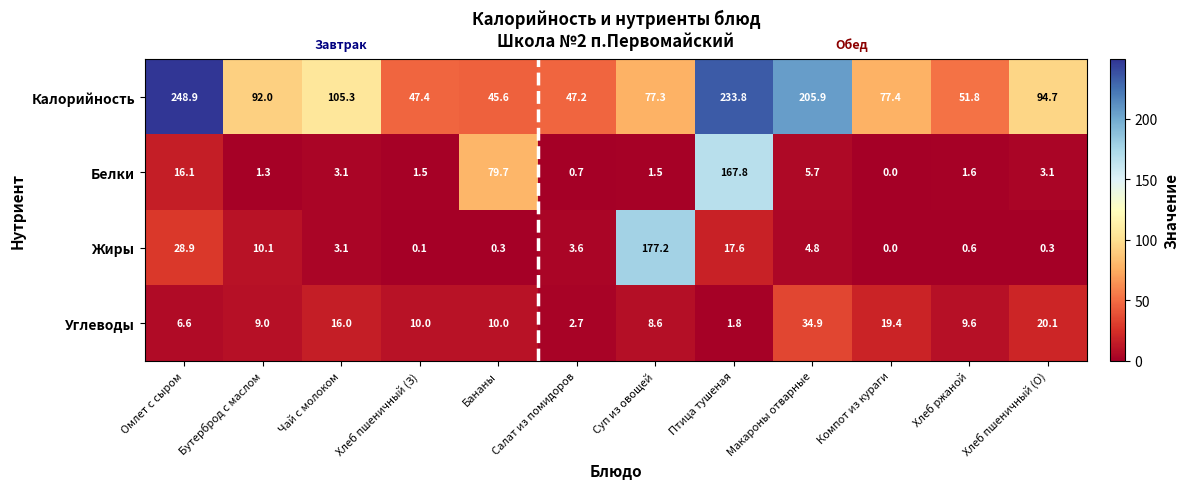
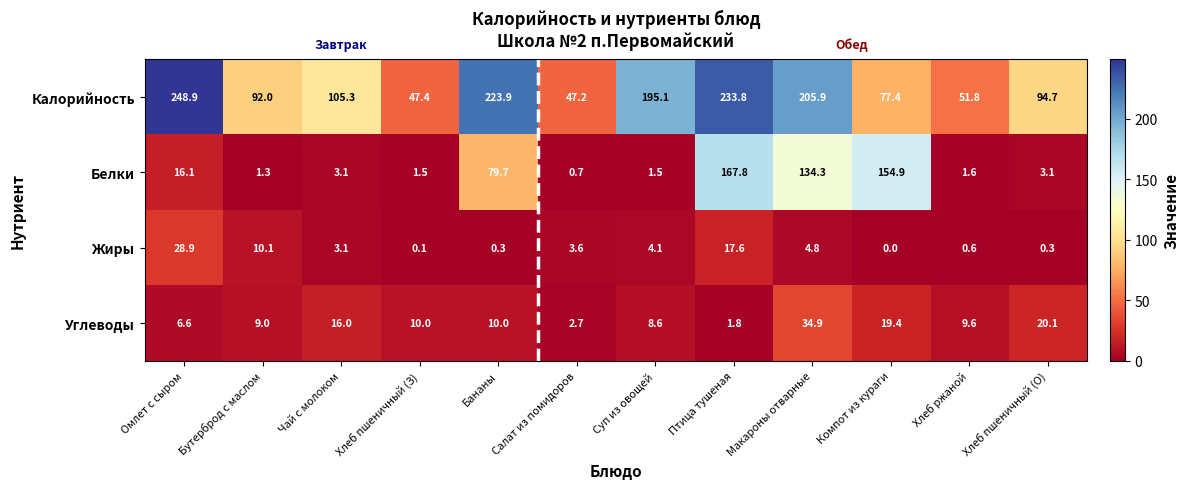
Калорийность, Бананы: 45.6 -> 223.9
Калорийность, Суп из овощей: 77.3 -> 195.1
Белки, Макароны отварные: 5.7 -> 134.3
Белки, Компот из кураги: 0.0 -> 154.9
Жиры, Суп из овощей: 177.2 -> 4.1
